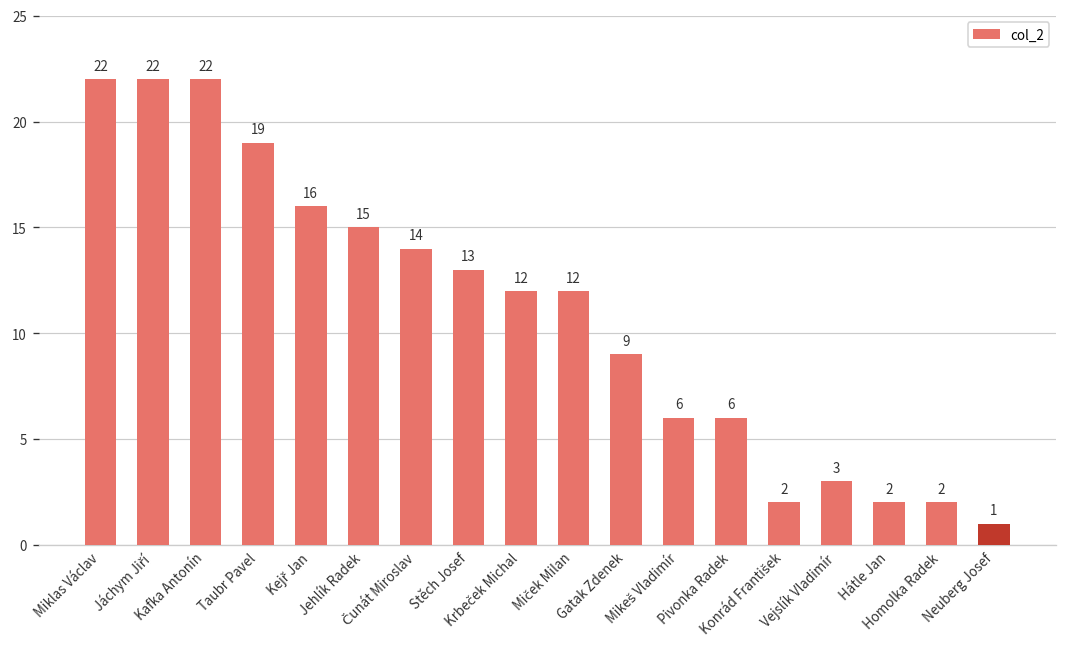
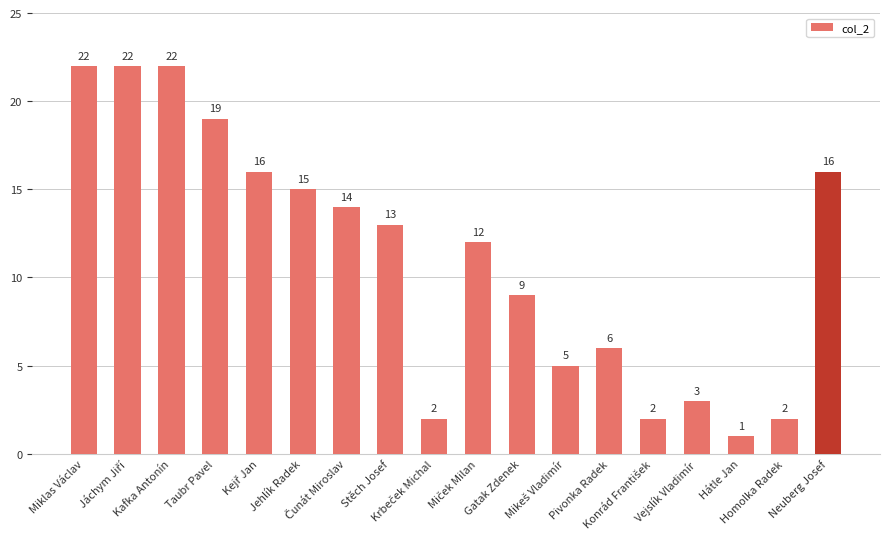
Krbeček Michal: 12 -> 2
Mikeš Vladimír: 6 -> 5
Hátle Jan: 2 -> 1
Neuberg Josef: 1 -> 16
